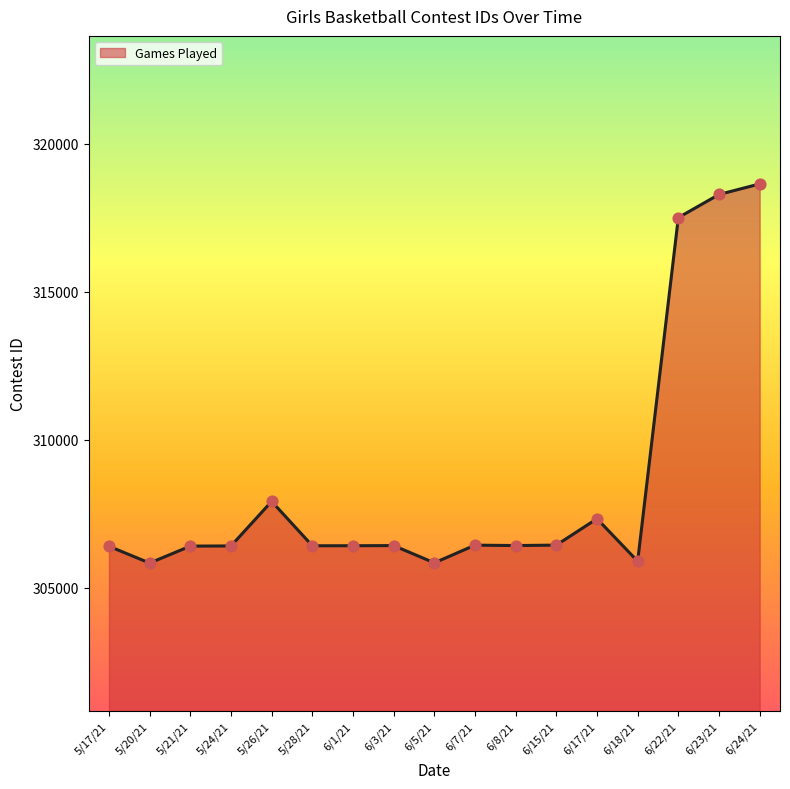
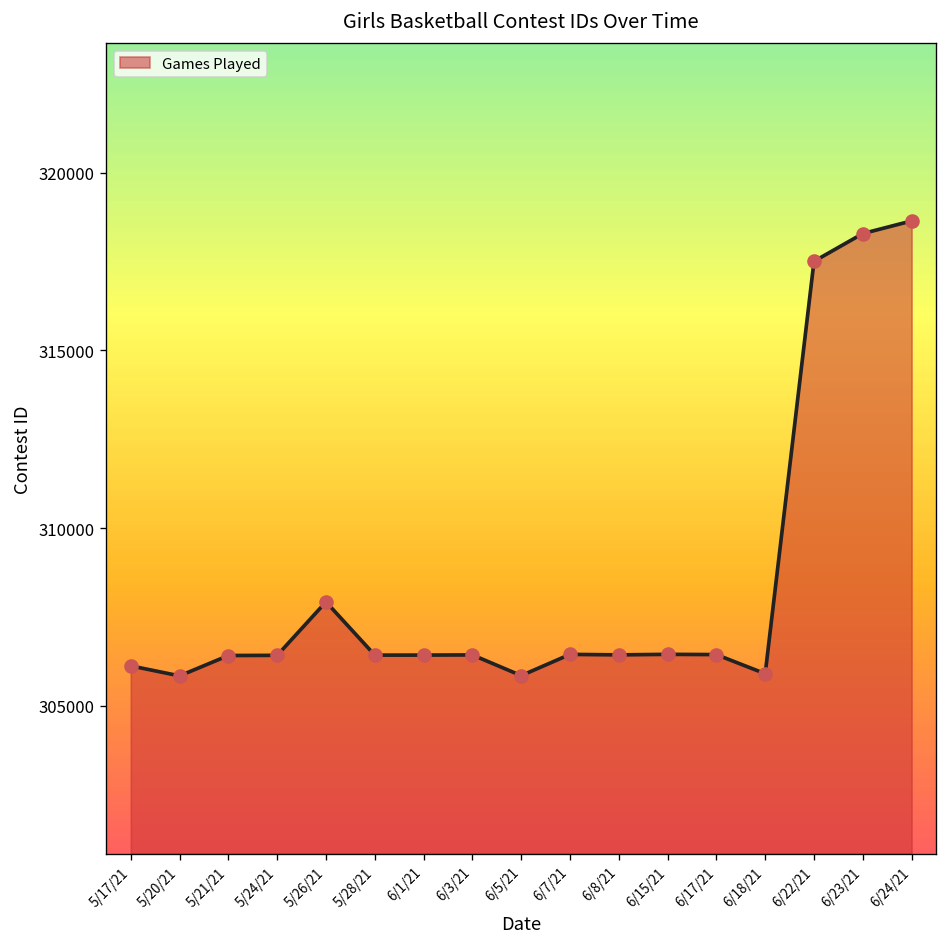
5/17/21: 306400 -> 306100
6/17/21: 307300 -> 306400
